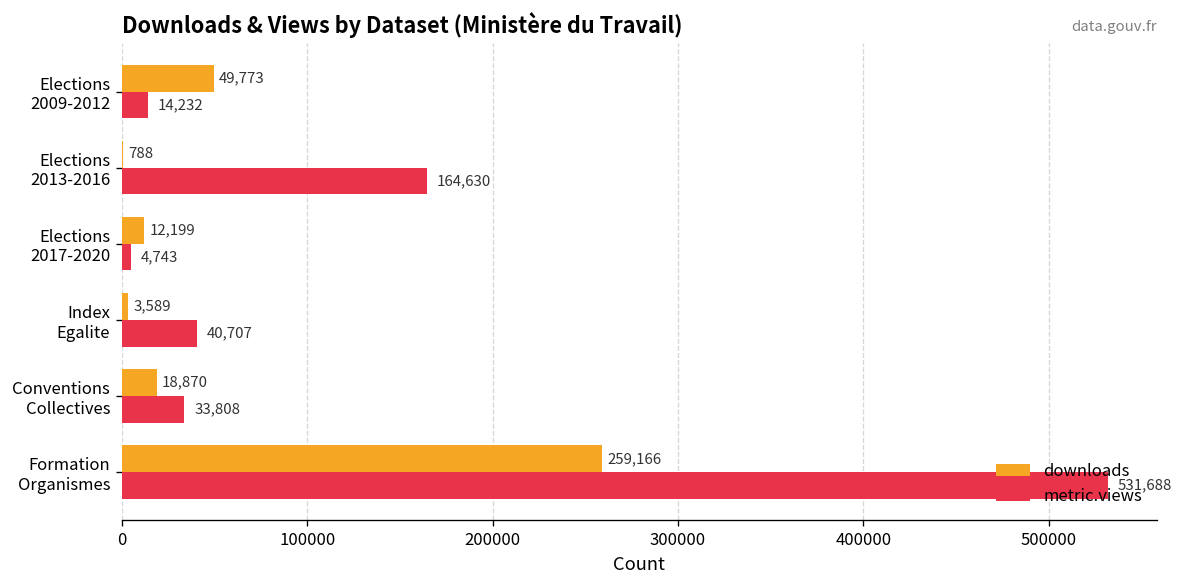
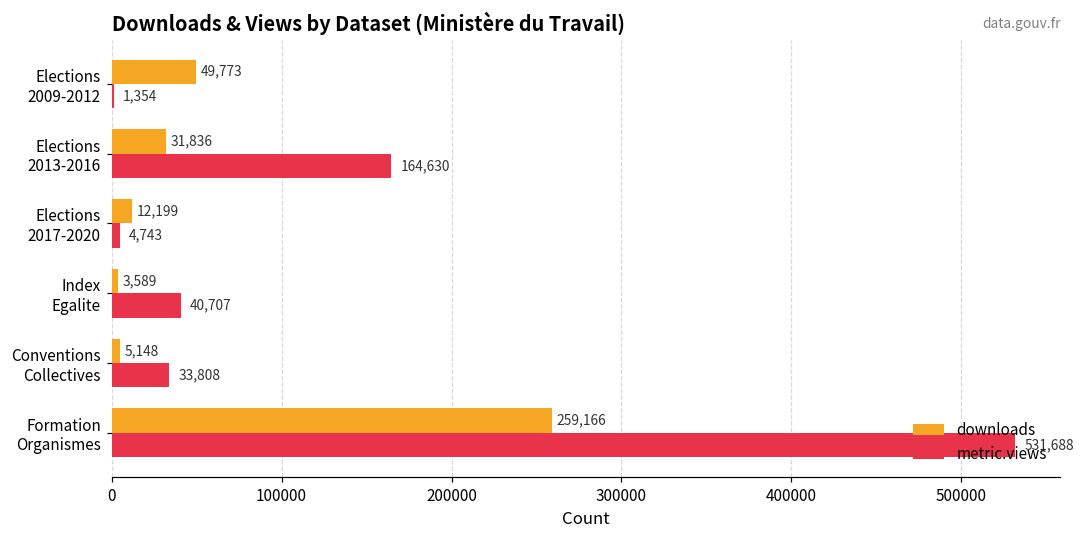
metric.views, Elections 2009-2012: 14,232 -> 1,354
downloads, Elections 2013-2016: 788 -> 31,836
downloads, Conventions Collectives: 18,870 -> 5,148
